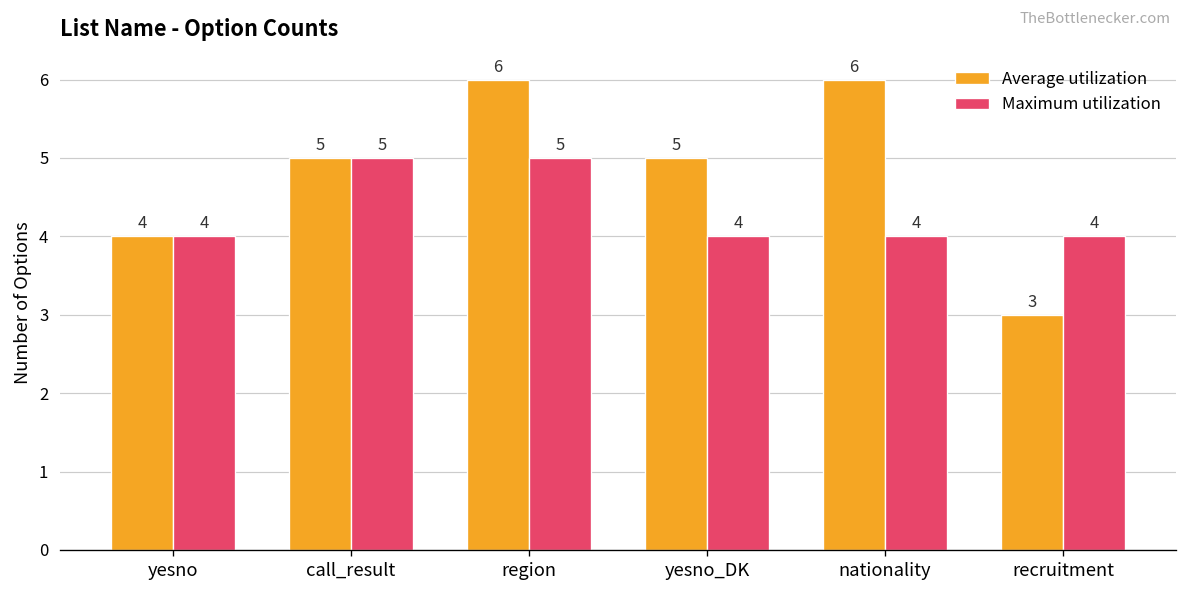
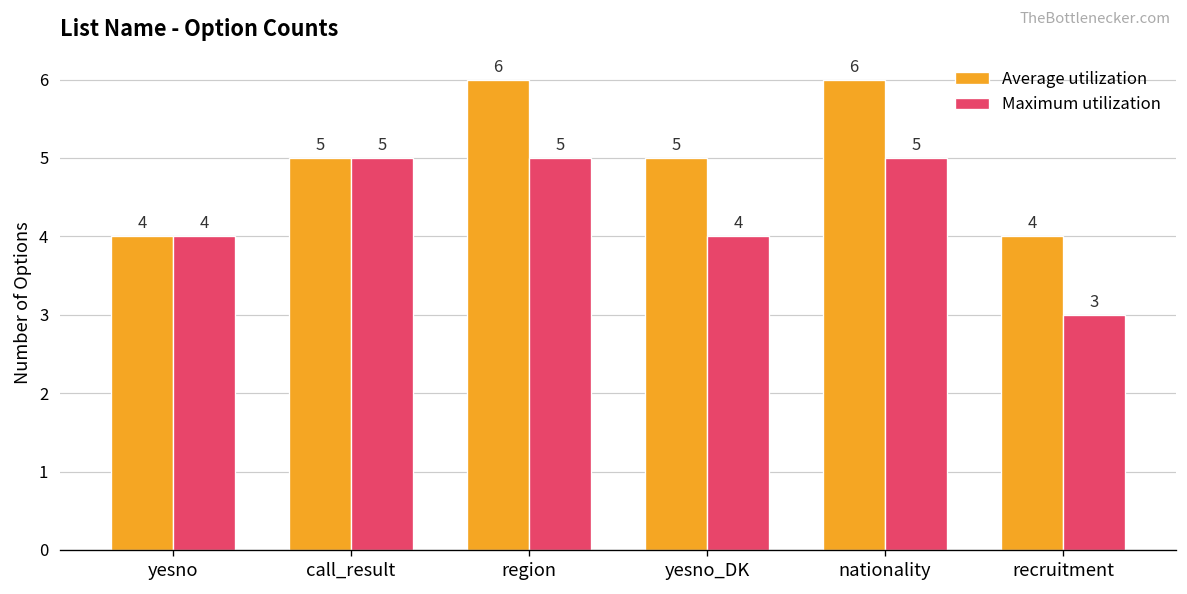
Maximum utilization, nationality: 4 -> 5
Average utilization, recruitment: 3 -> 4
Maximum utilization, recruitment: 4 -> 3
